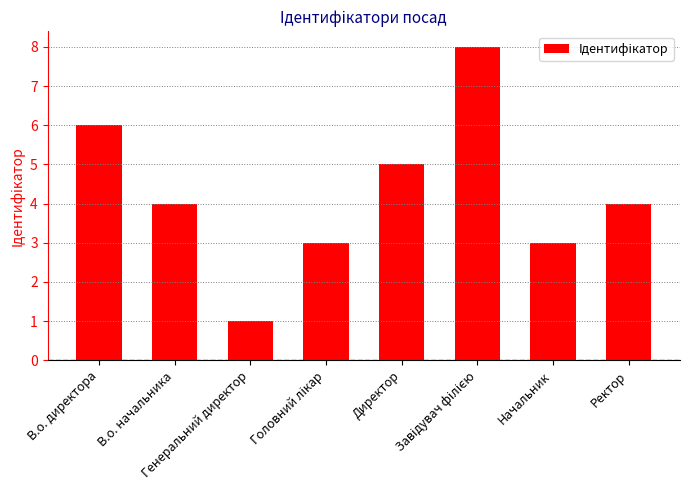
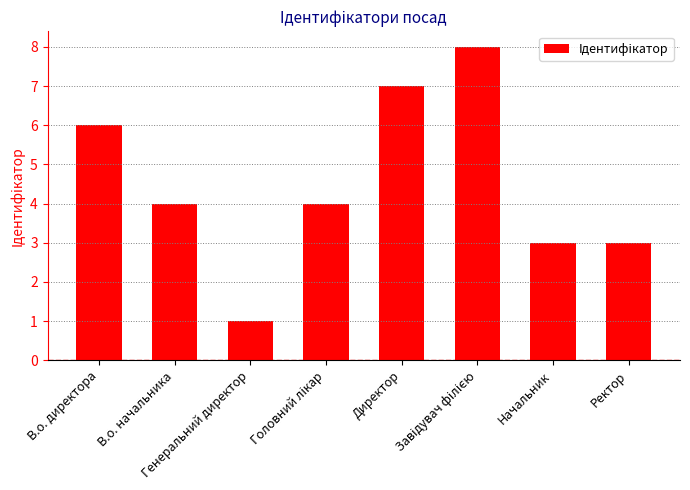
Головний лікар: 3 -> 4
Директор: 5 -> 7
Ректор: 4 -> 3
